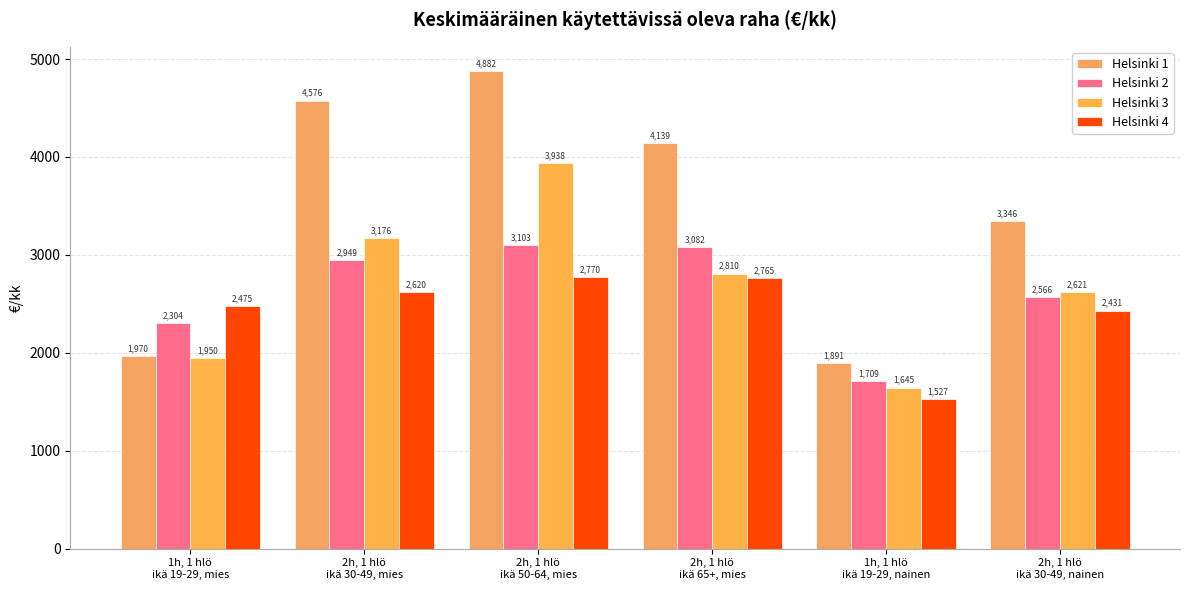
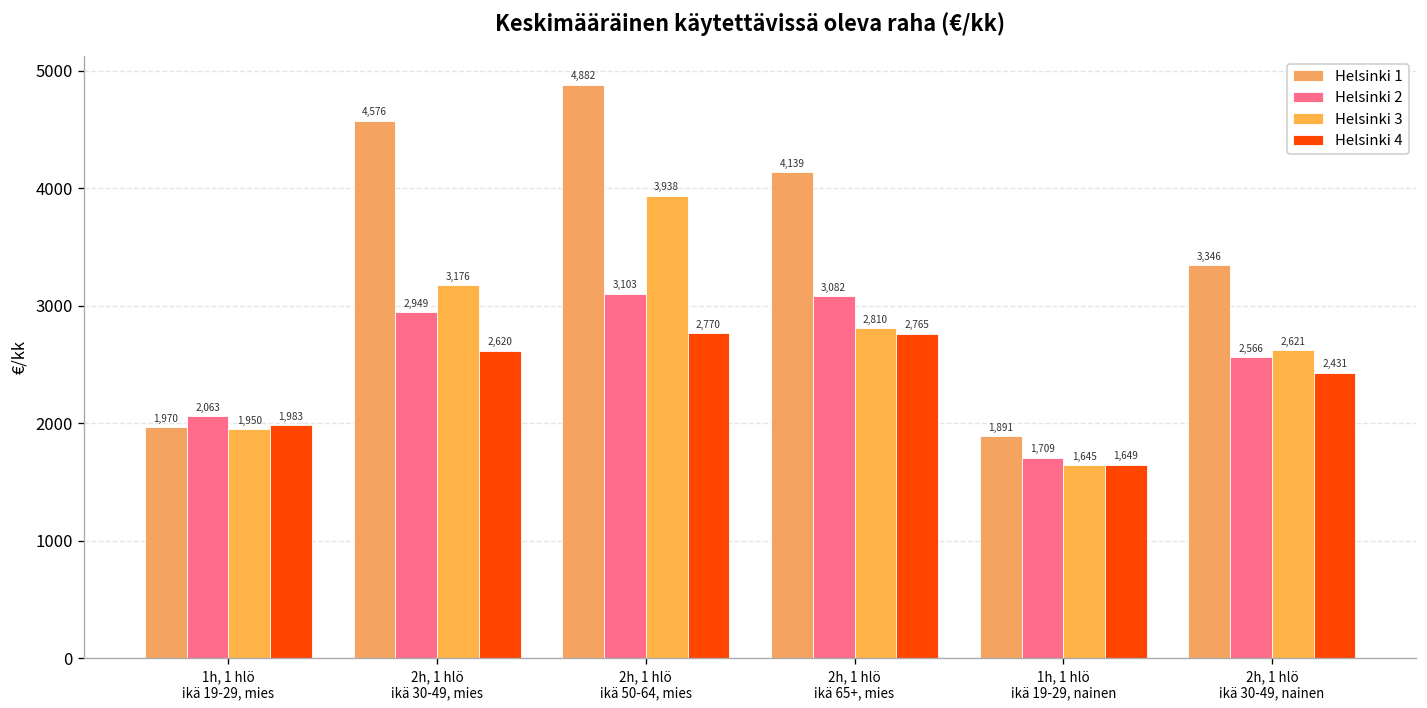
Helsinki 2, 1h, 1 hlö ikä 19-29, mies: 2,304 -> 2,063
Helsinki 4, 1h, 1 hlö ikä 19-29, mies: 2,475 -> 1,983
Helsinki 4, 1h, 1 hlö ikä 19-29, nainen: 1,527 -> 1,649
